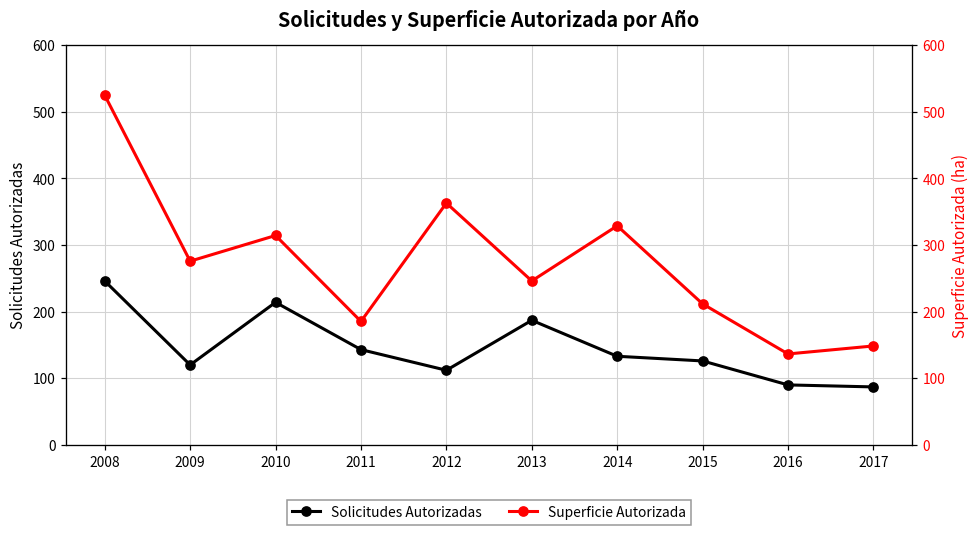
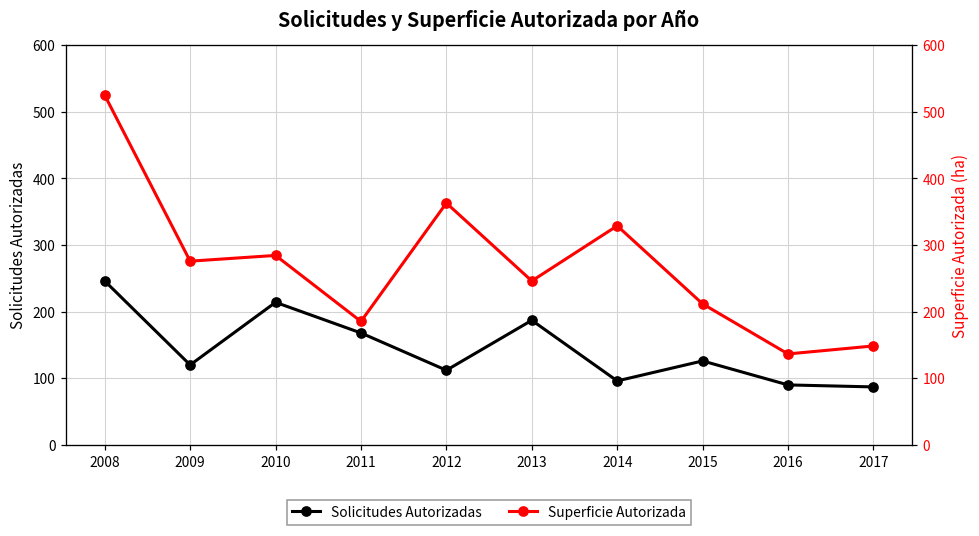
Solicitudes Autorizadas, 2011: 140 -> 170
Solicitudes Autorizadas, 2014: 130 -> 100
Superficie Autorizada, 2010: 310 -> 280
